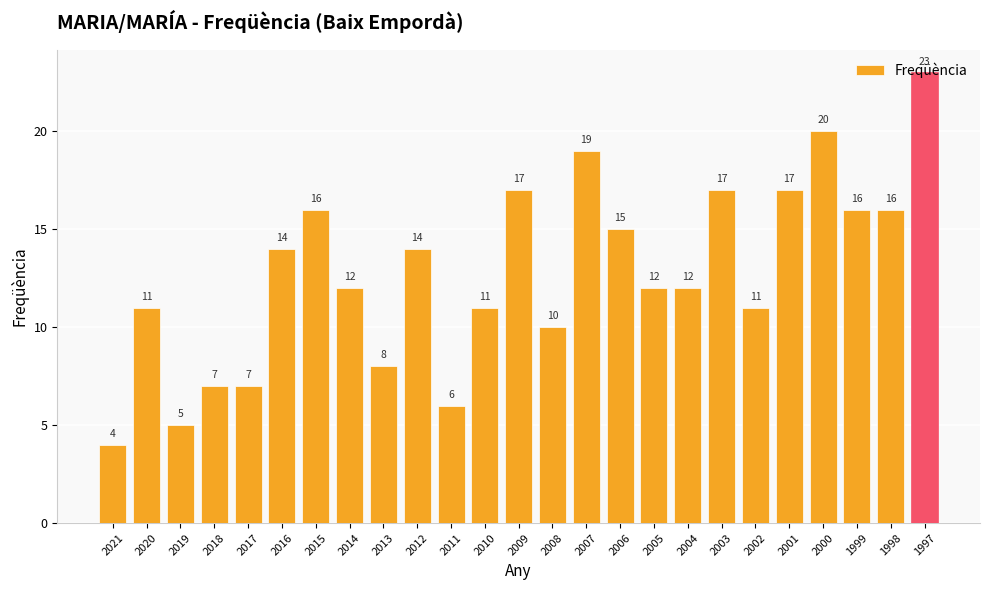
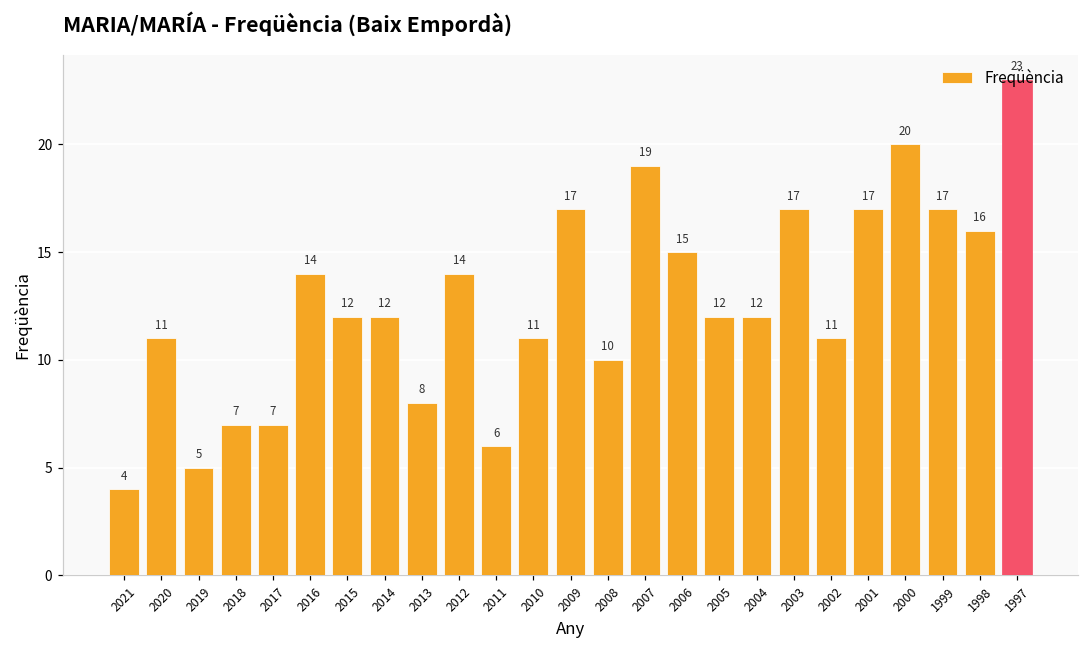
2015: 16 -> 12
1999: 16 -> 17
